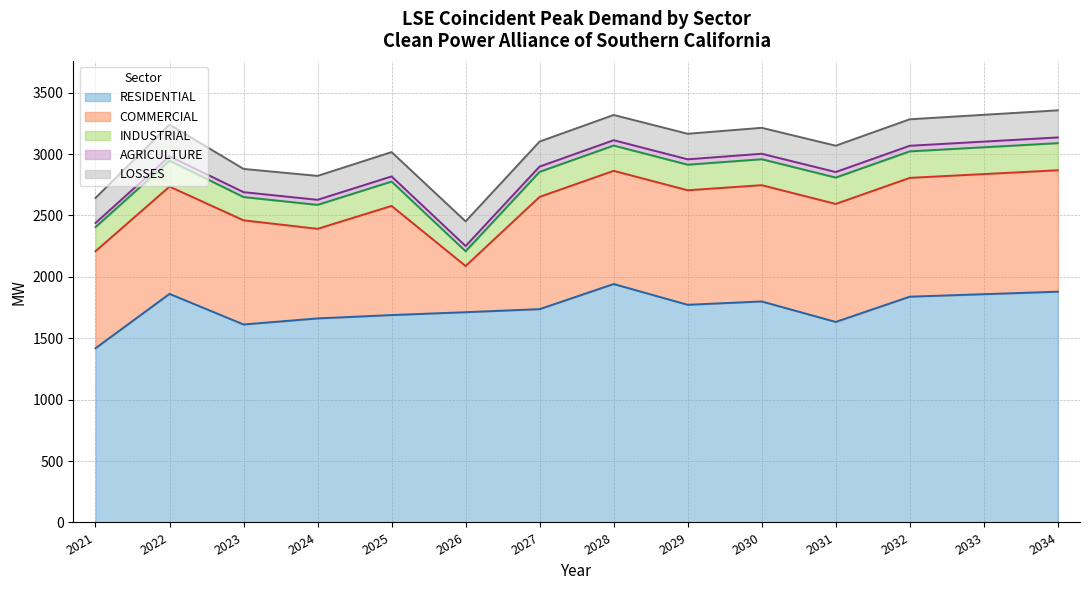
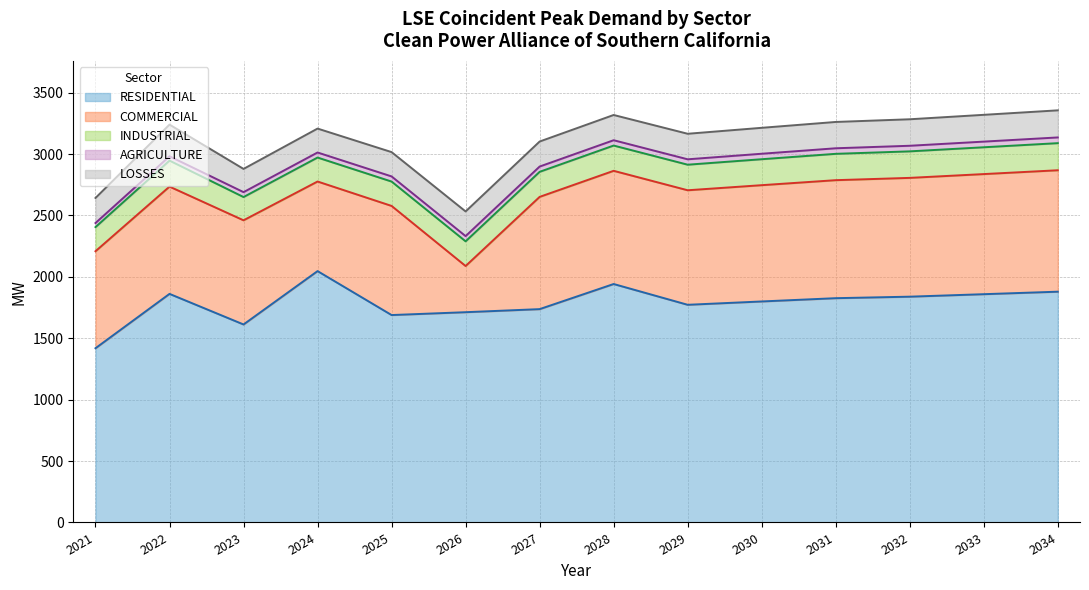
RESIDENTIAL, 2024: 1660 -> 2050
INDUSTRIAL, 2026: 120 -> 200
RESIDENTIAL, 2031: 1630 -> 1830
